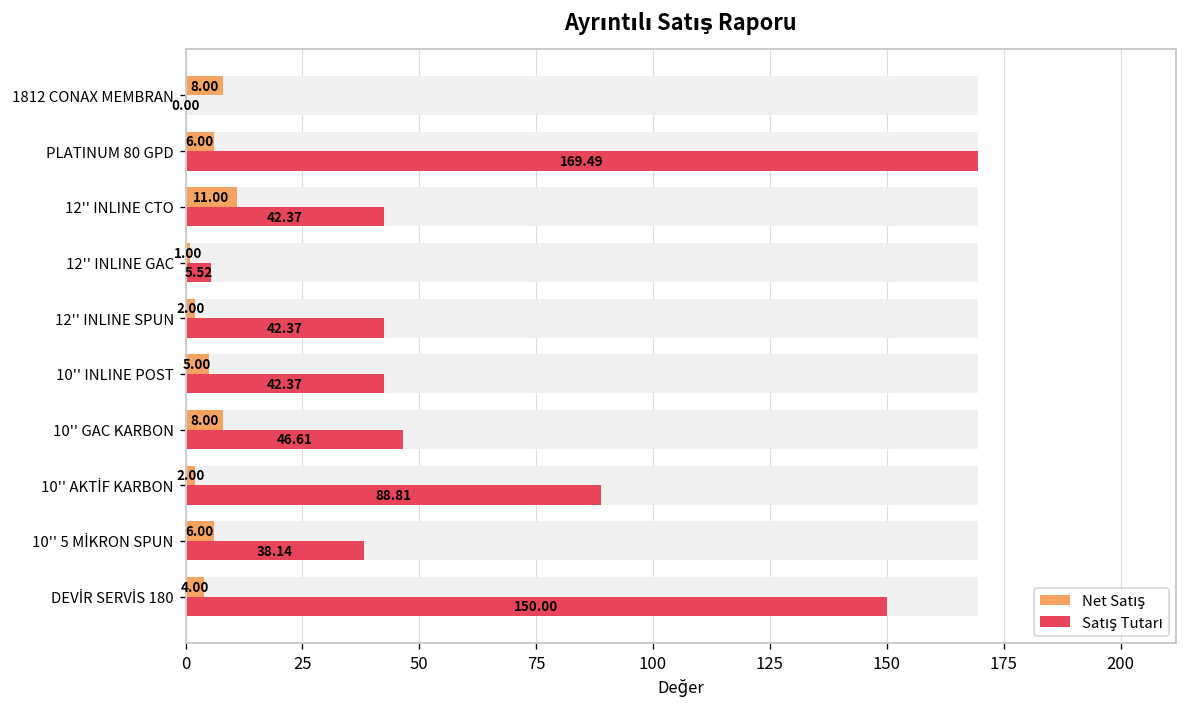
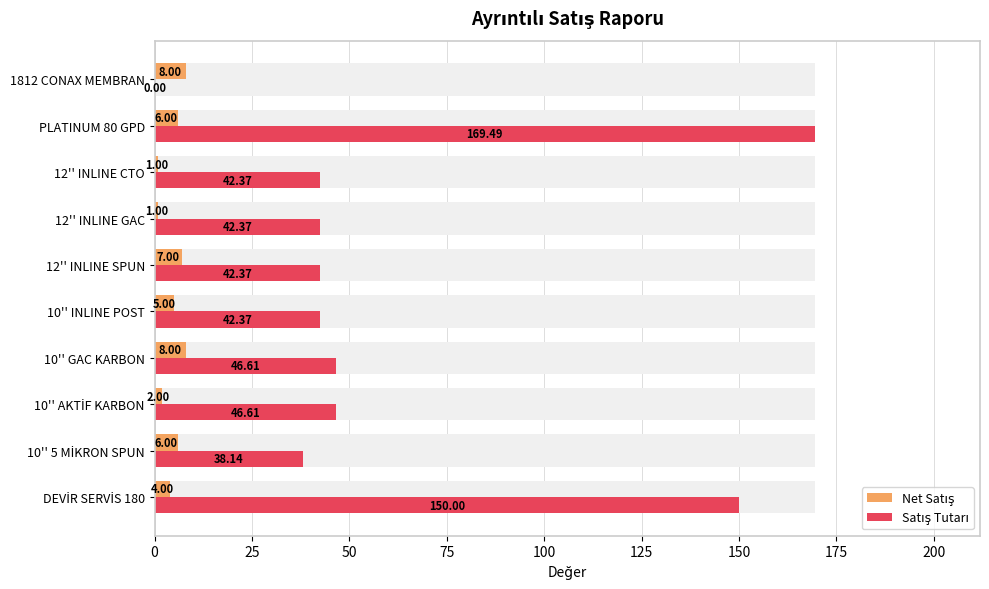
Net Satış, 12'' INLINE CTO: 11.00 -> 1.00
Satış Tutarı, 12'' INLINE GAC: 5.52 -> 42.37
Net Satış, 12'' INLINE SPUN: 2.00 -> 7.00
Satış Tutarı, 10'' AKTİF KARBON: 88.81 -> 46.61
